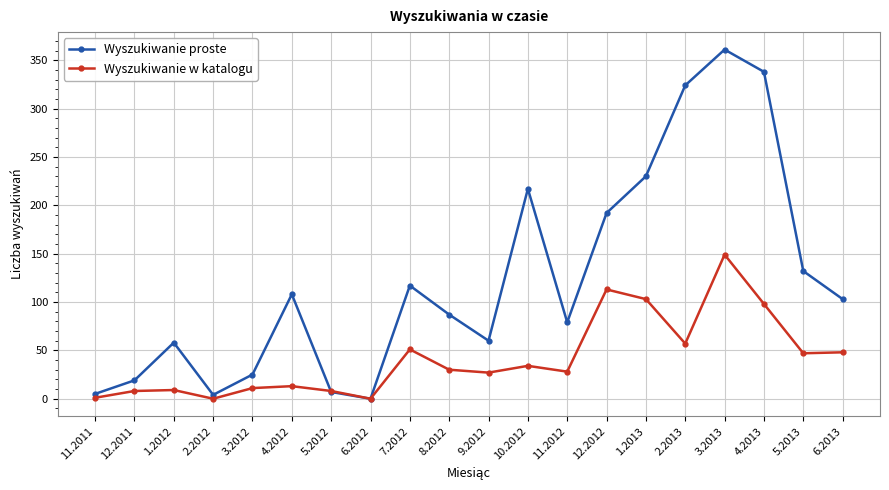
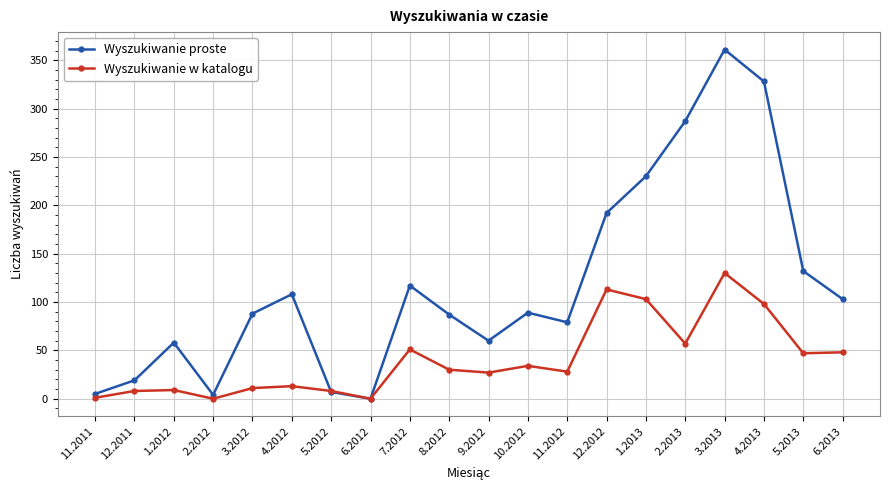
Wyszukiwanie proste, 3.2012: 30 -> 90
Wyszukiwanie proste, 10.2012: 220 -> 90
Wyszukiwanie proste, 2.2013: 320 -> 290
Wyszukiwanie w katalogu, 3.2013: 150 -> 130
Wyszukiwanie proste, 4.2013: 340 -> 330
